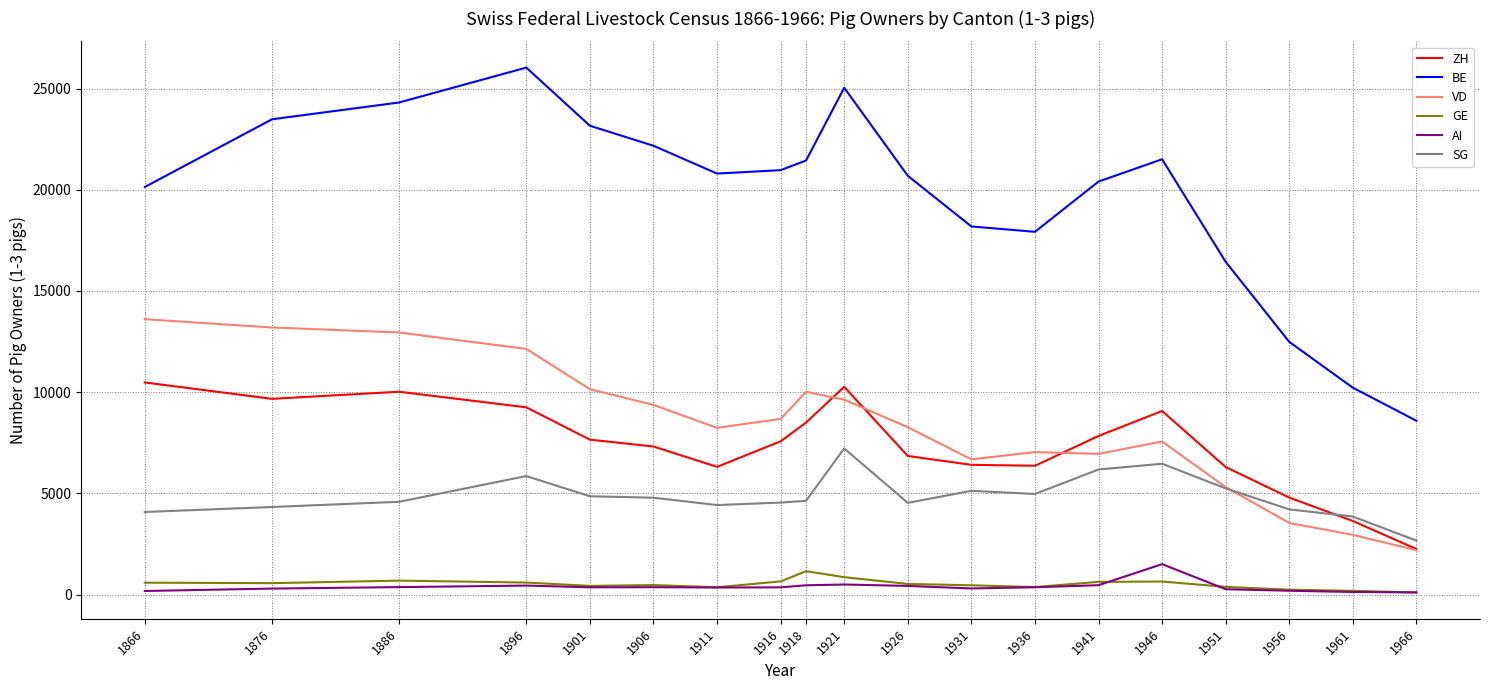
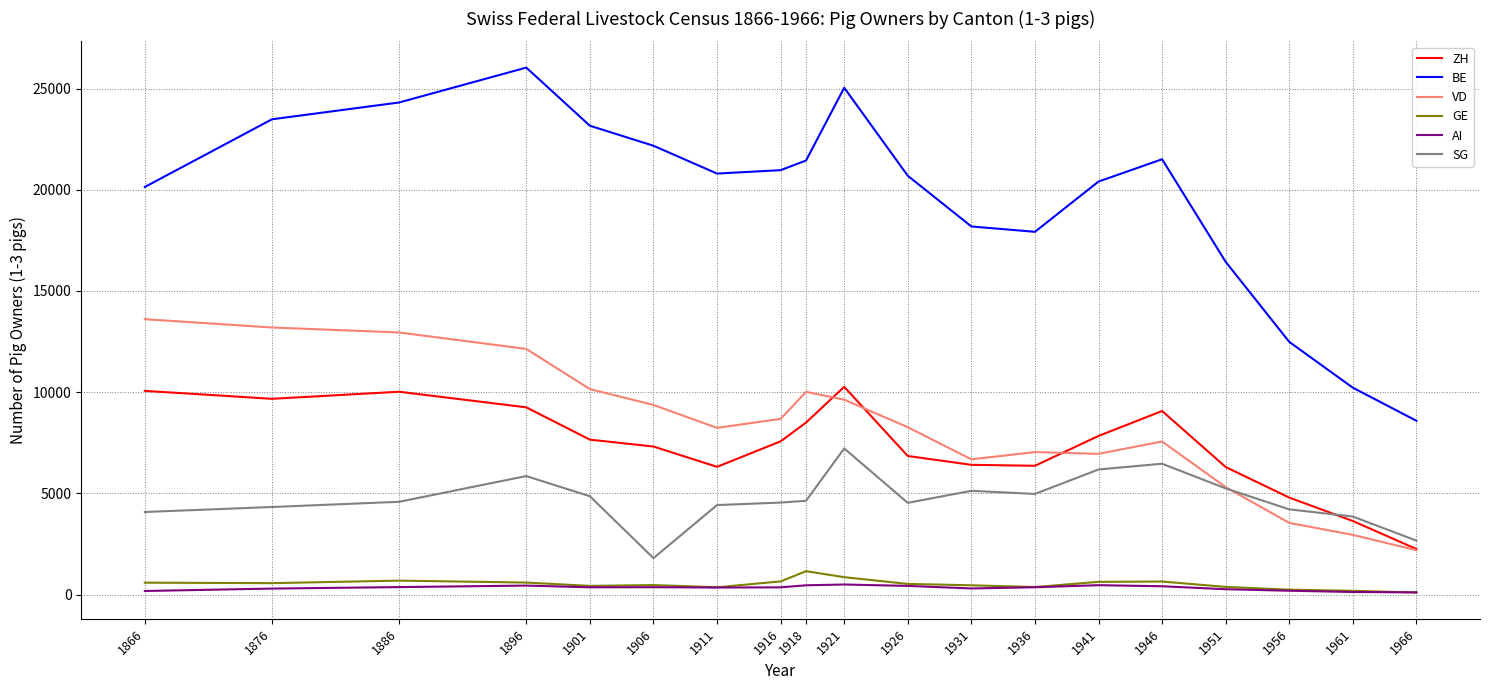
ZH, 1866: 10500 -> 10100
SG, 1906: 4800 -> 1800
AI, 1946: 1500 -> 400
